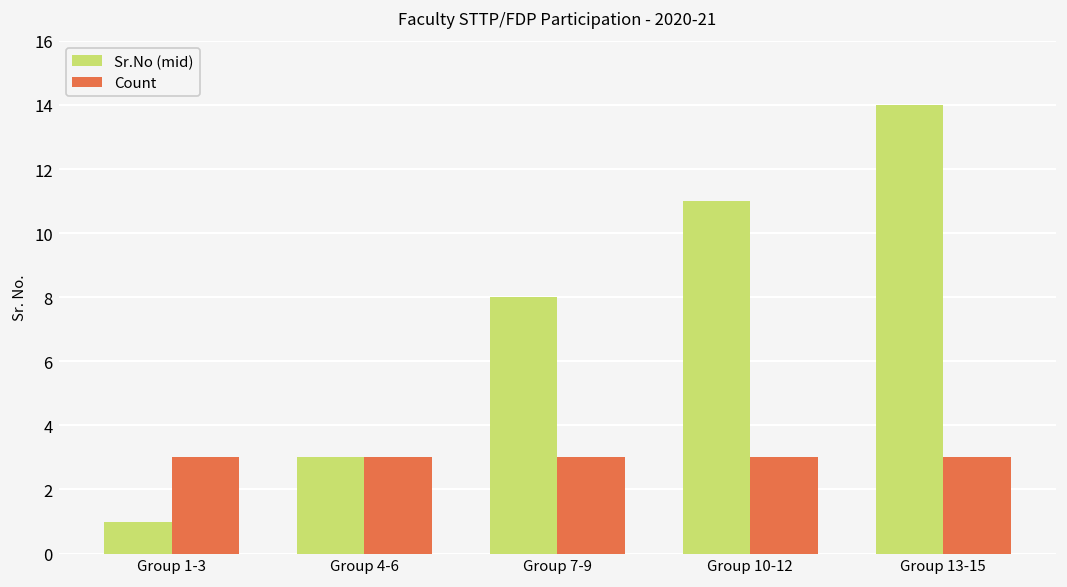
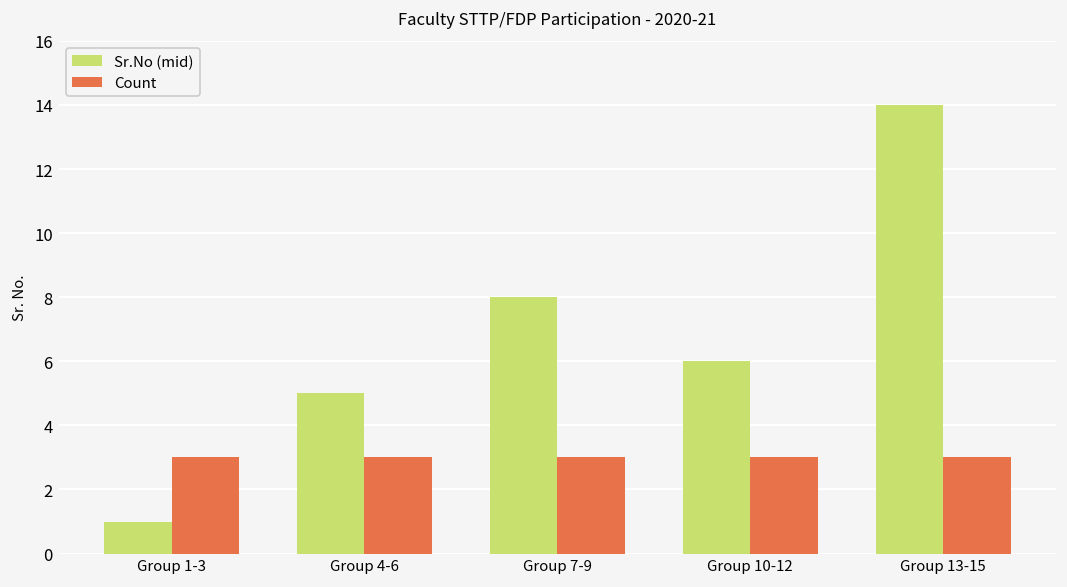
Sr.No (mid), Group 4-6: 3 -> 5
Sr.No (mid), Group 10-12: 11 -> 6
